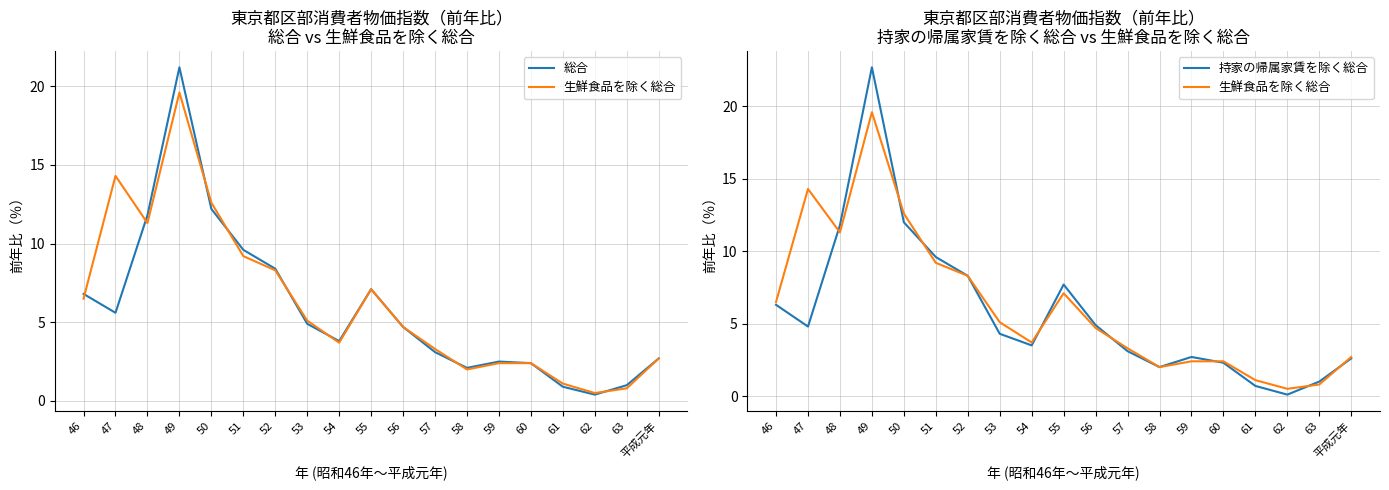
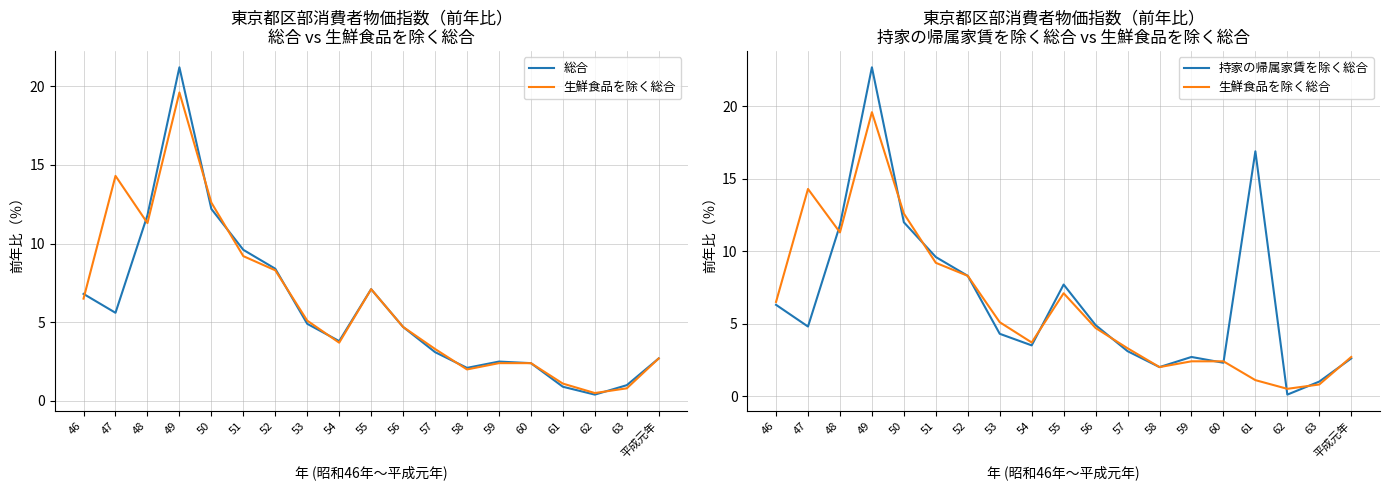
東京都区部消費者物価指数（前年比） 持家の帰属家賃を除く総合 vs 生鮮食品を除く総合, 持家の帰属家賃を除く総合, 61: 0.7 -> 16.9
